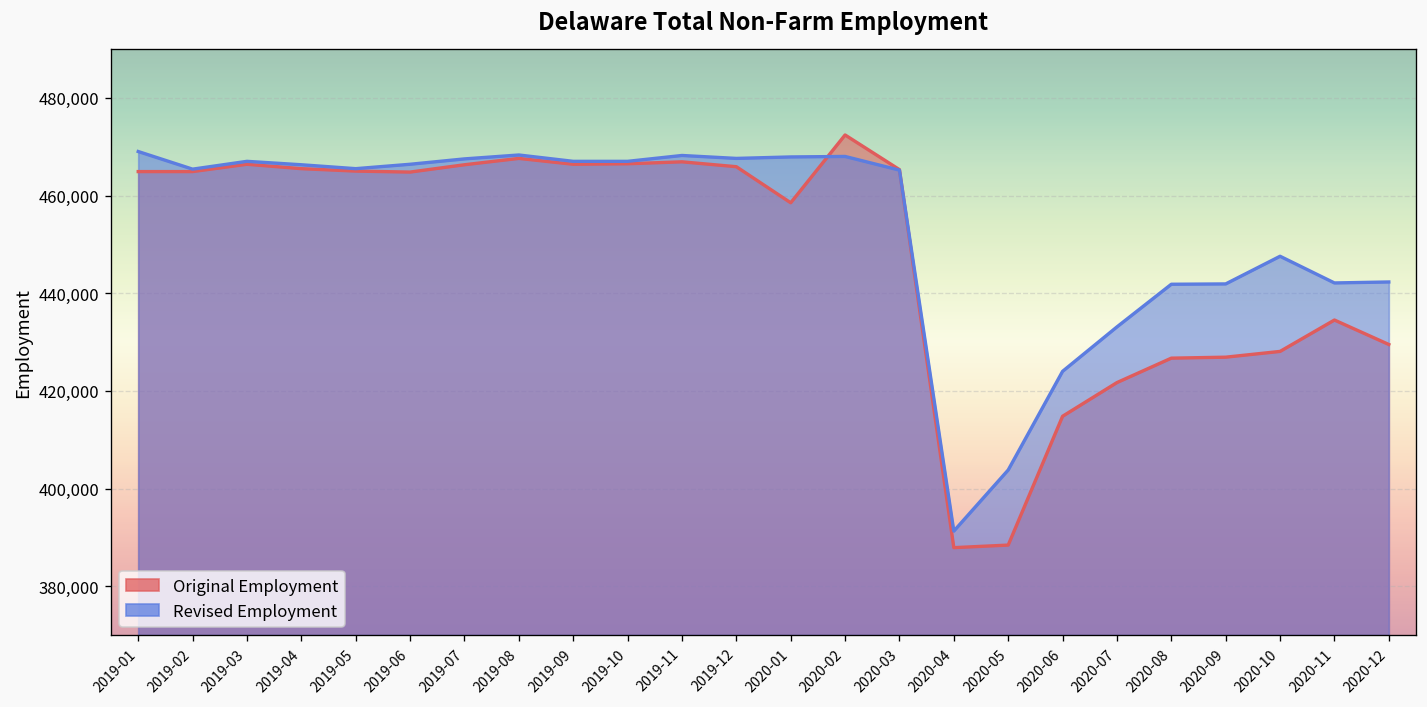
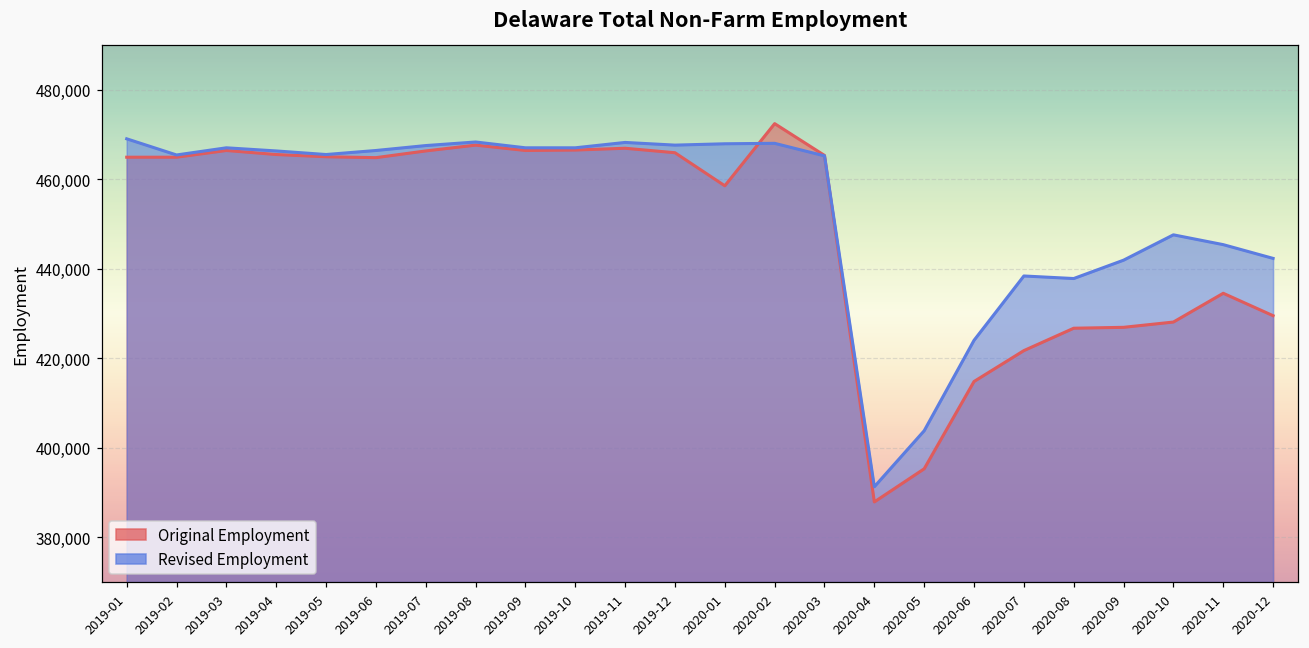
Original Employment, 2020-05: 388,000 -> 395,000
Revised Employment, 2020-07: 433,000 -> 438,000
Revised Employment, 2020-08: 442,000 -> 438,000
Revised Employment, 2020-11: 442,000 -> 445,000
